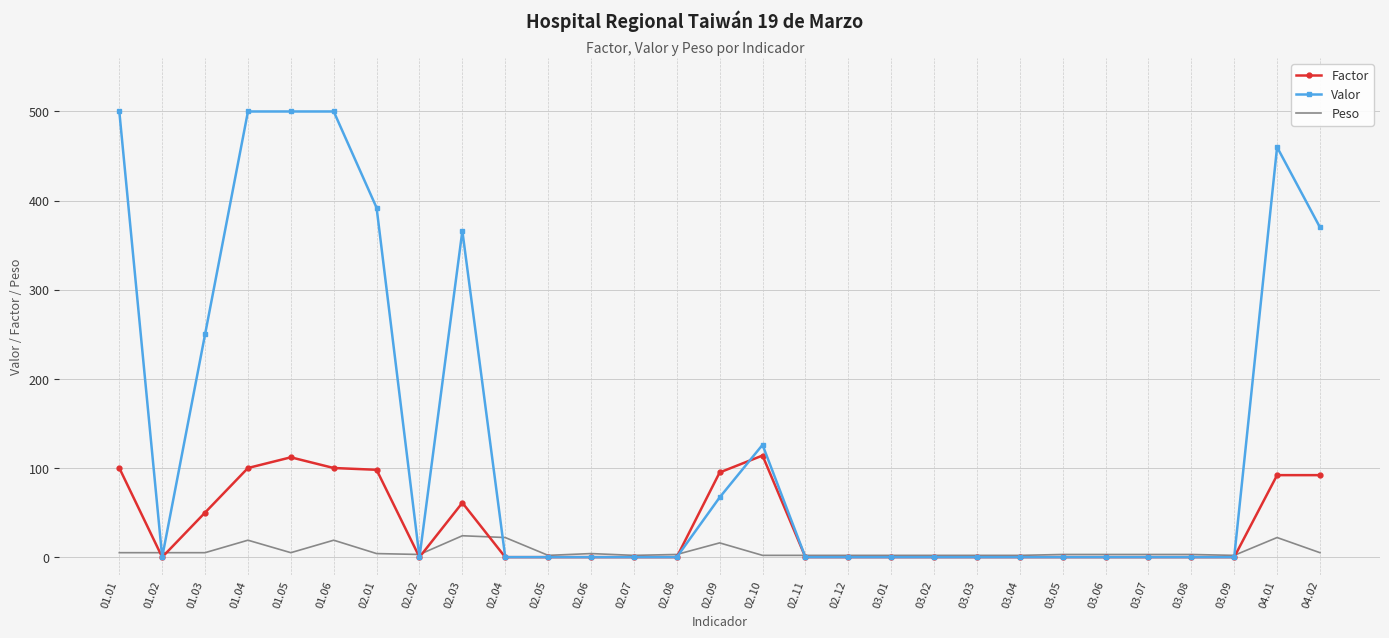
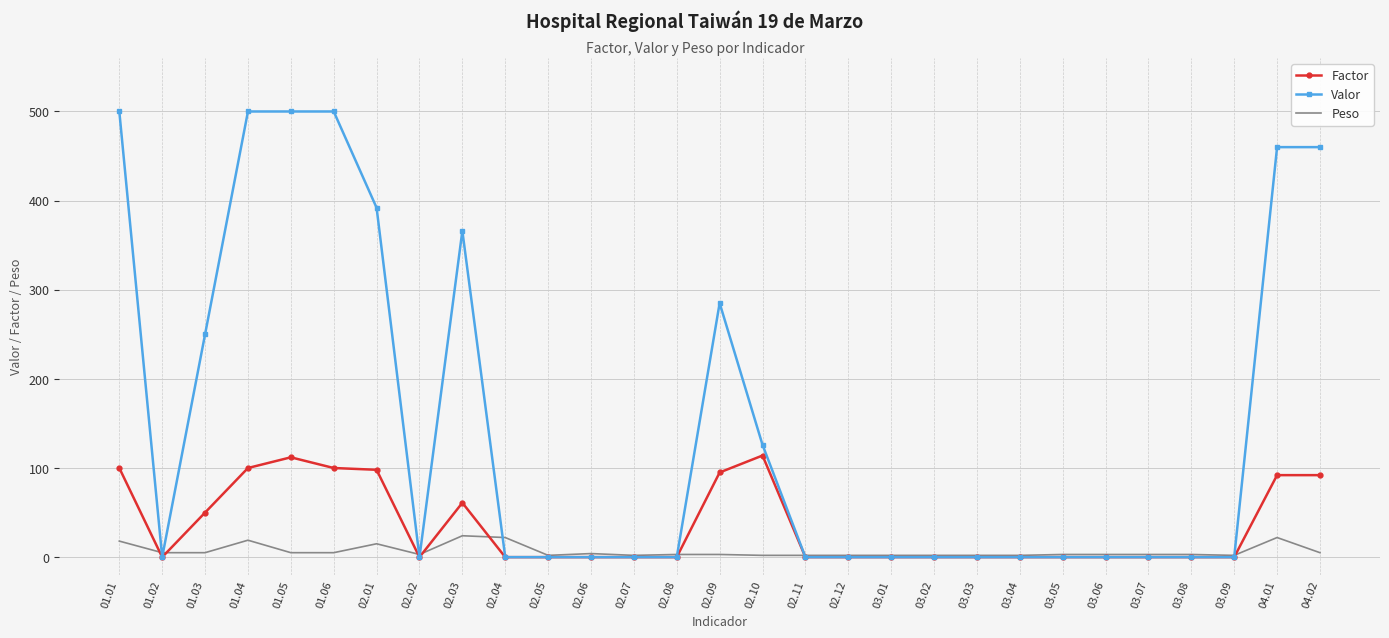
Peso, 01.01: 10 -> 20
Peso, 01.06: 20 -> 10
Peso, 02.01: 0 -> 20
Valor, 02.09: 70 -> 290
Peso, 02.09: 20 -> 0
Valor, 04.02: 370 -> 460
